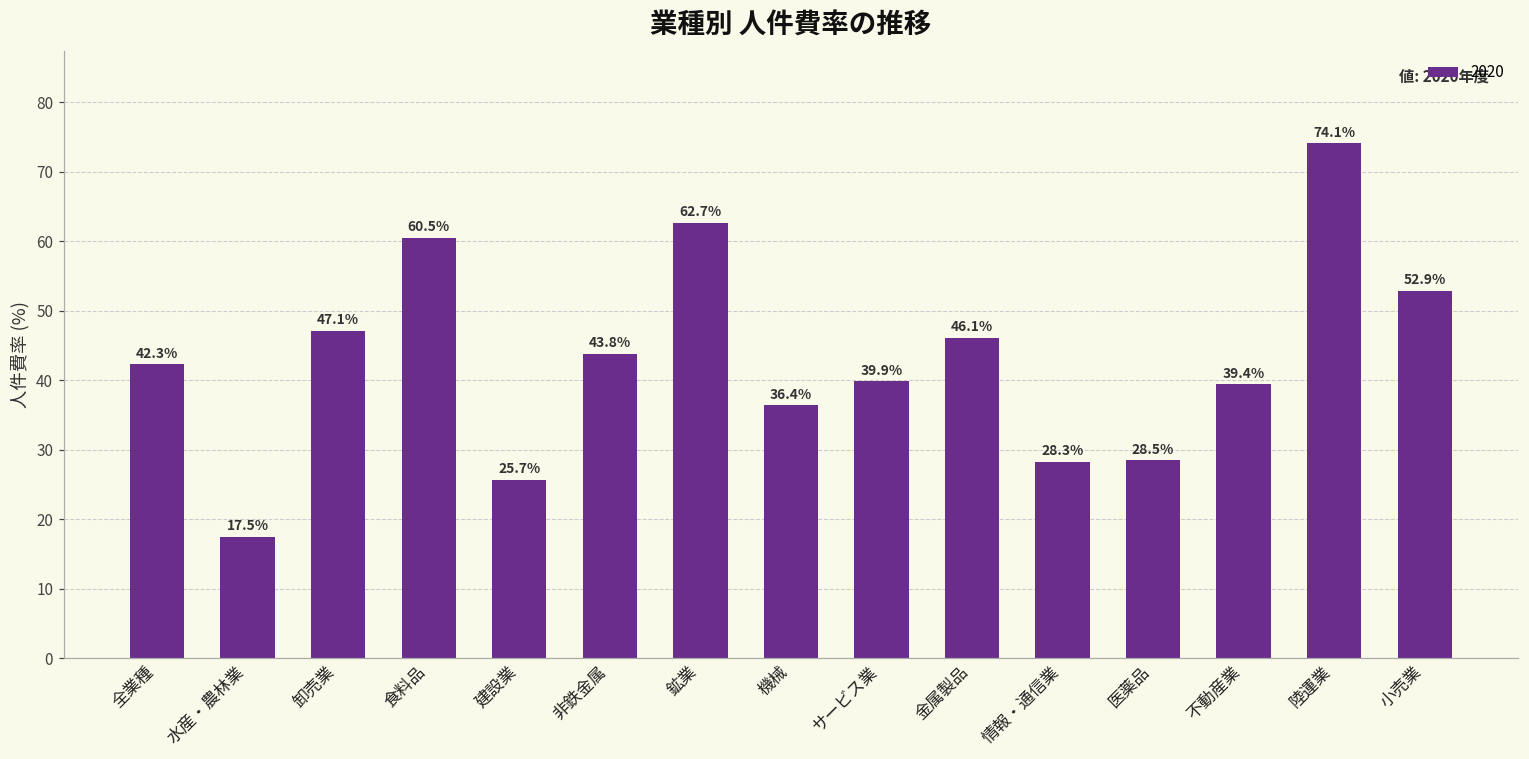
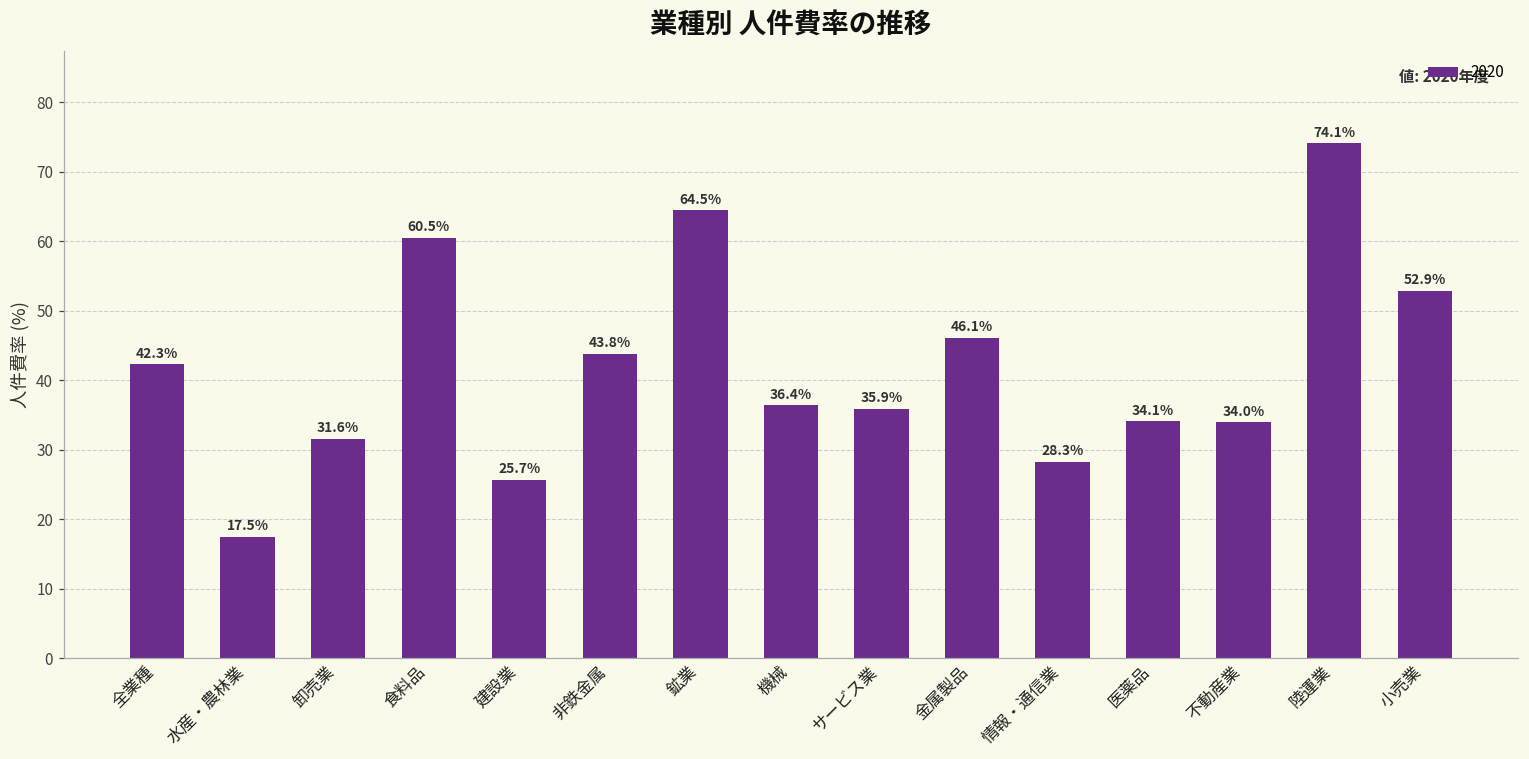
卸売業: 47.1% -> 31.6%
鉱業: 62.7% -> 64.5%
サービス業: 39.9% -> 35.9%
医薬品: 28.5% -> 34.1%
不動産業: 39.4% -> 34.0%
